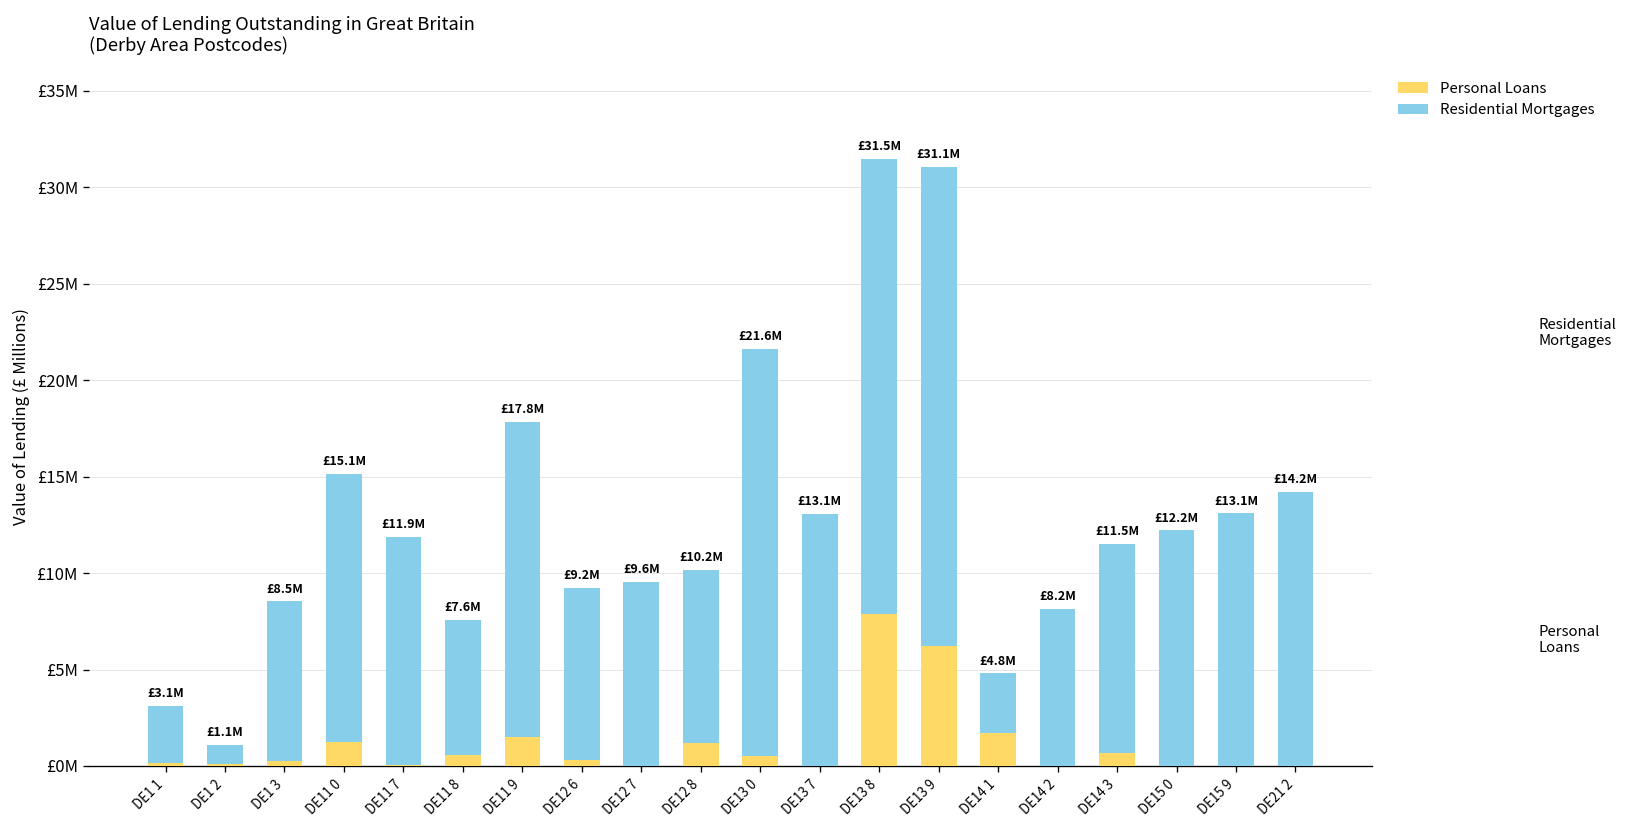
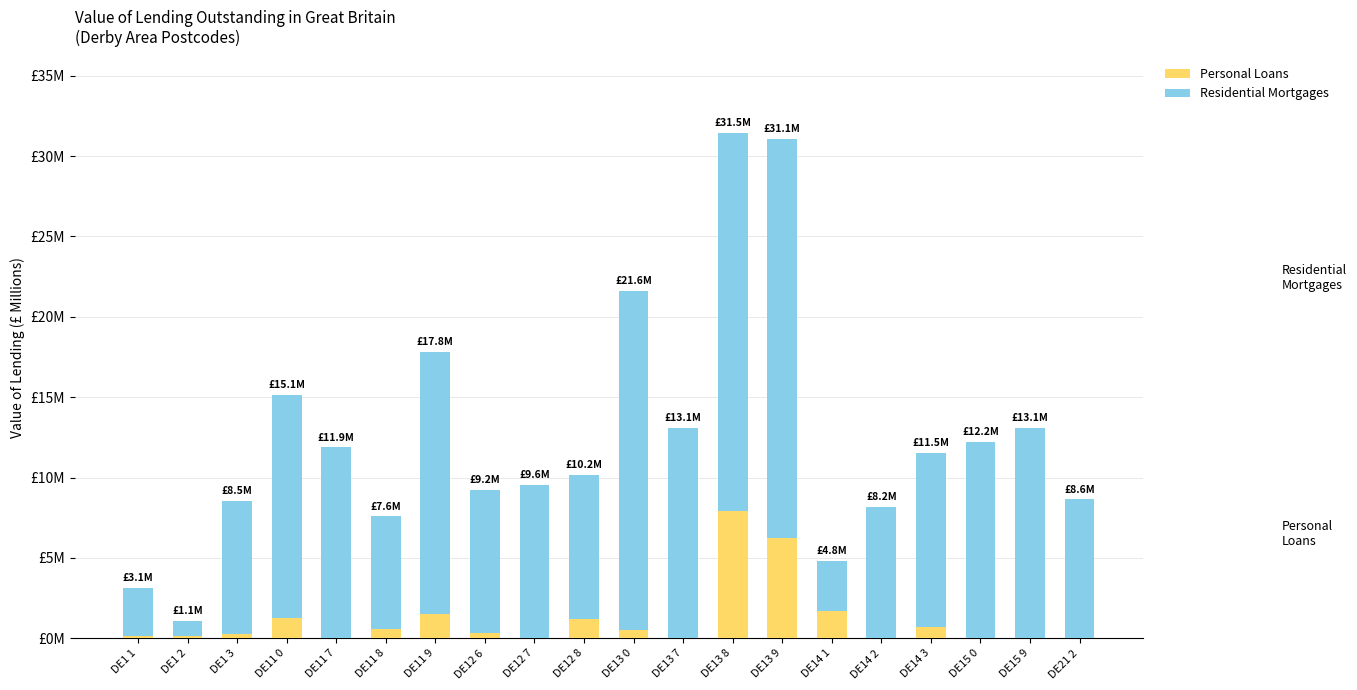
Residential Mortgages, DE21 2: £14.2M -> £8.6M
